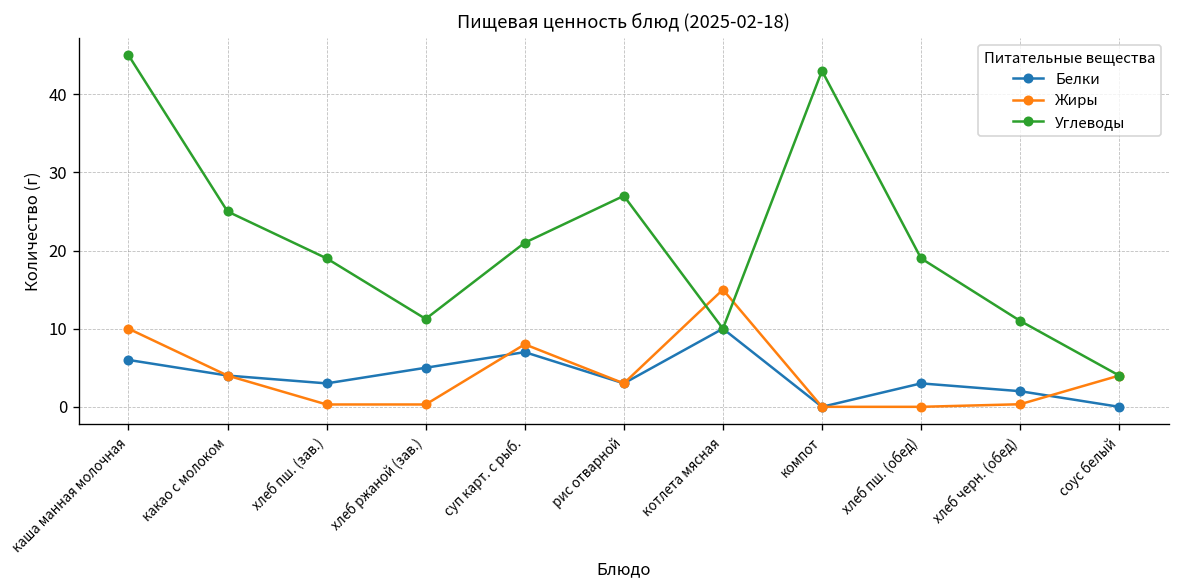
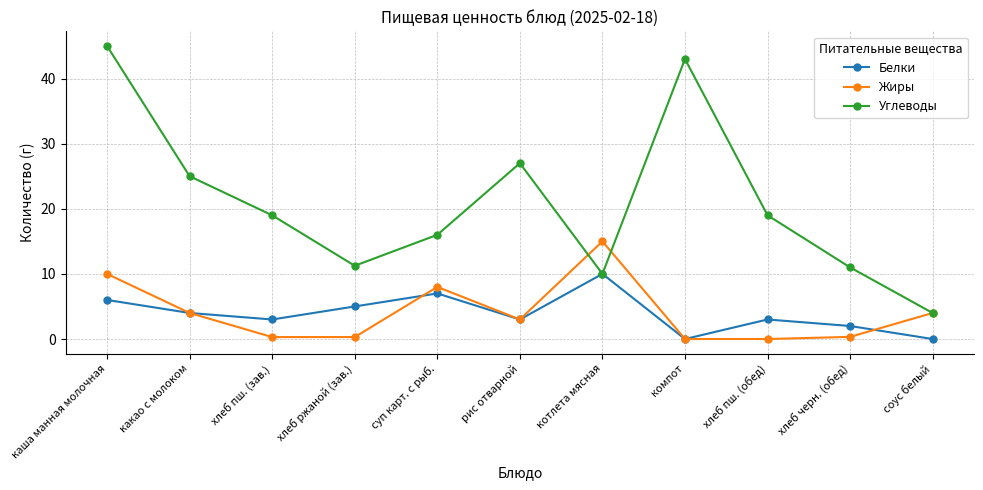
Углеводы, суп карт. с рыб.: 21 -> 16
